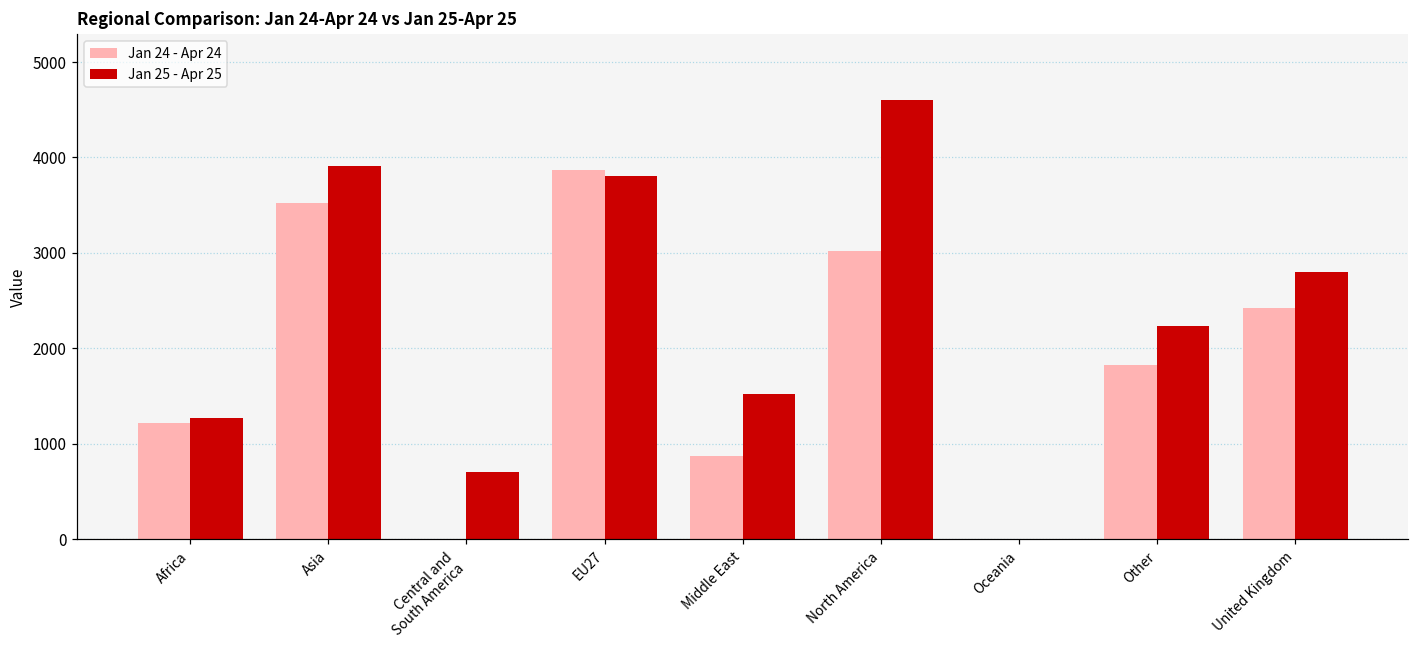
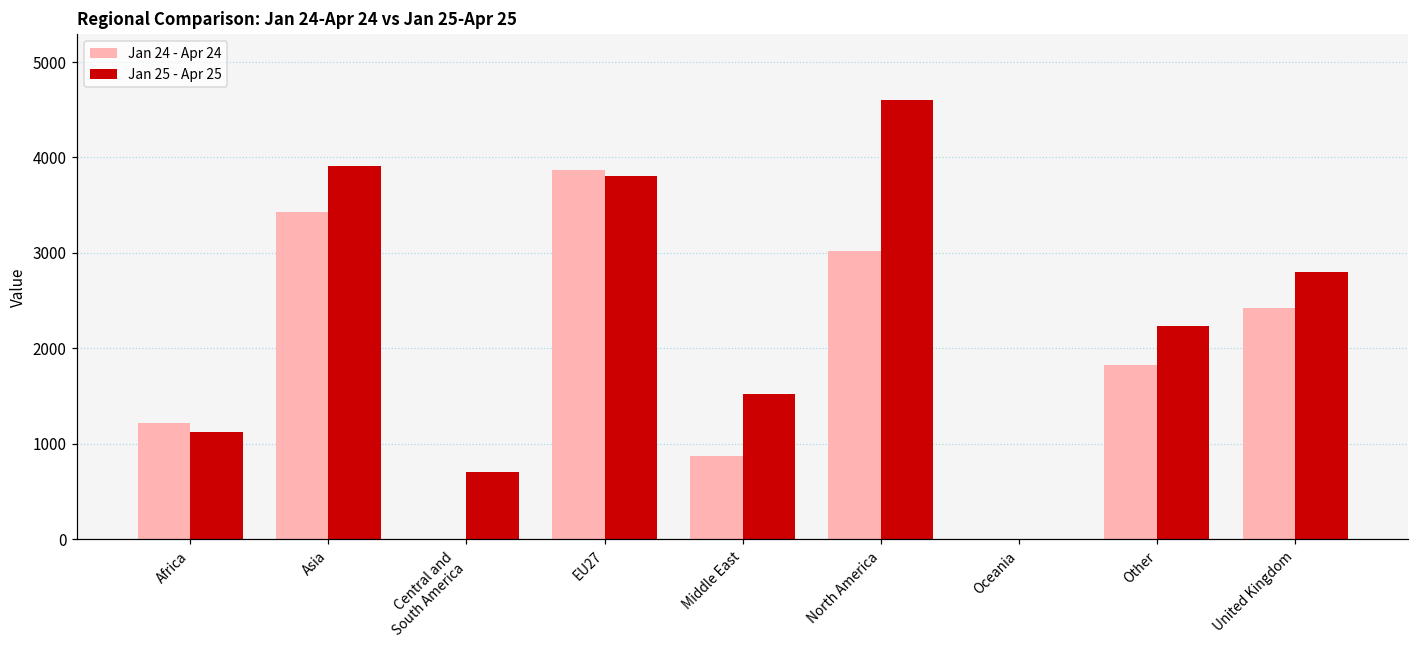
Jan 25 - Apr 25, Africa: 1300 -> 1100
Jan 24 - Apr 24, Asia: 3500 -> 3400
